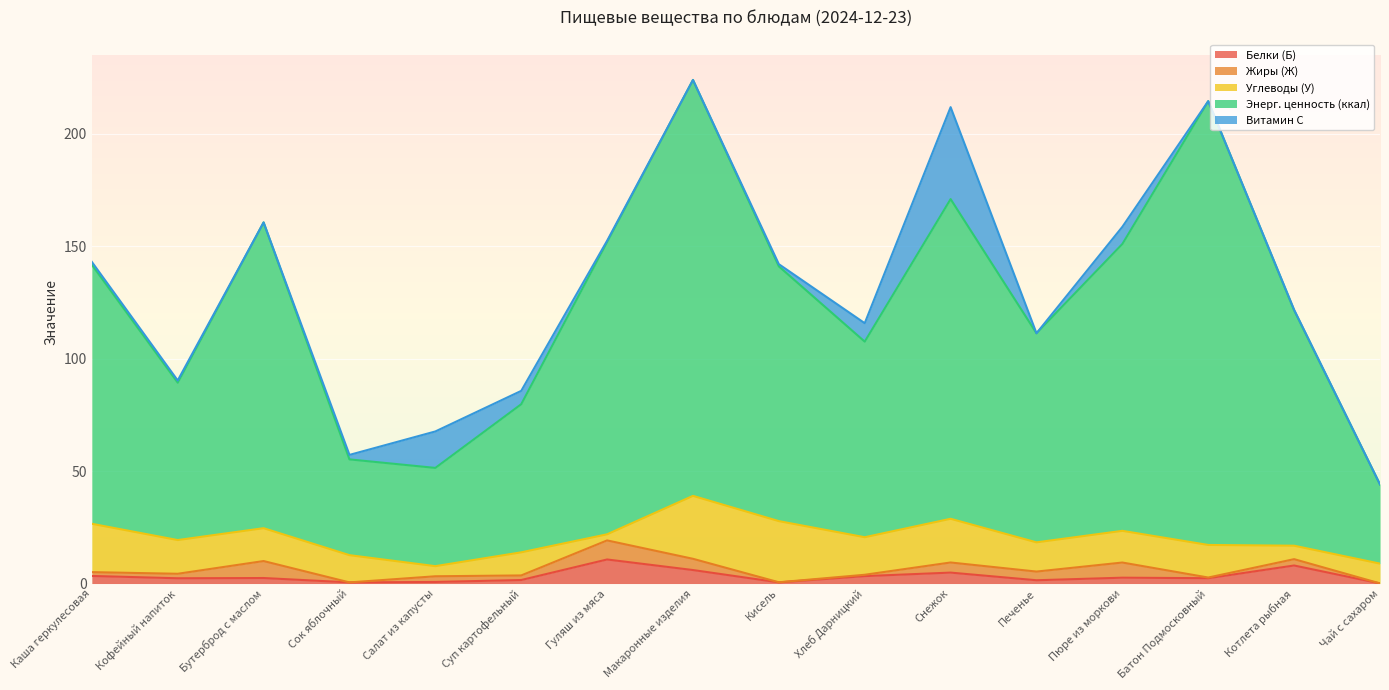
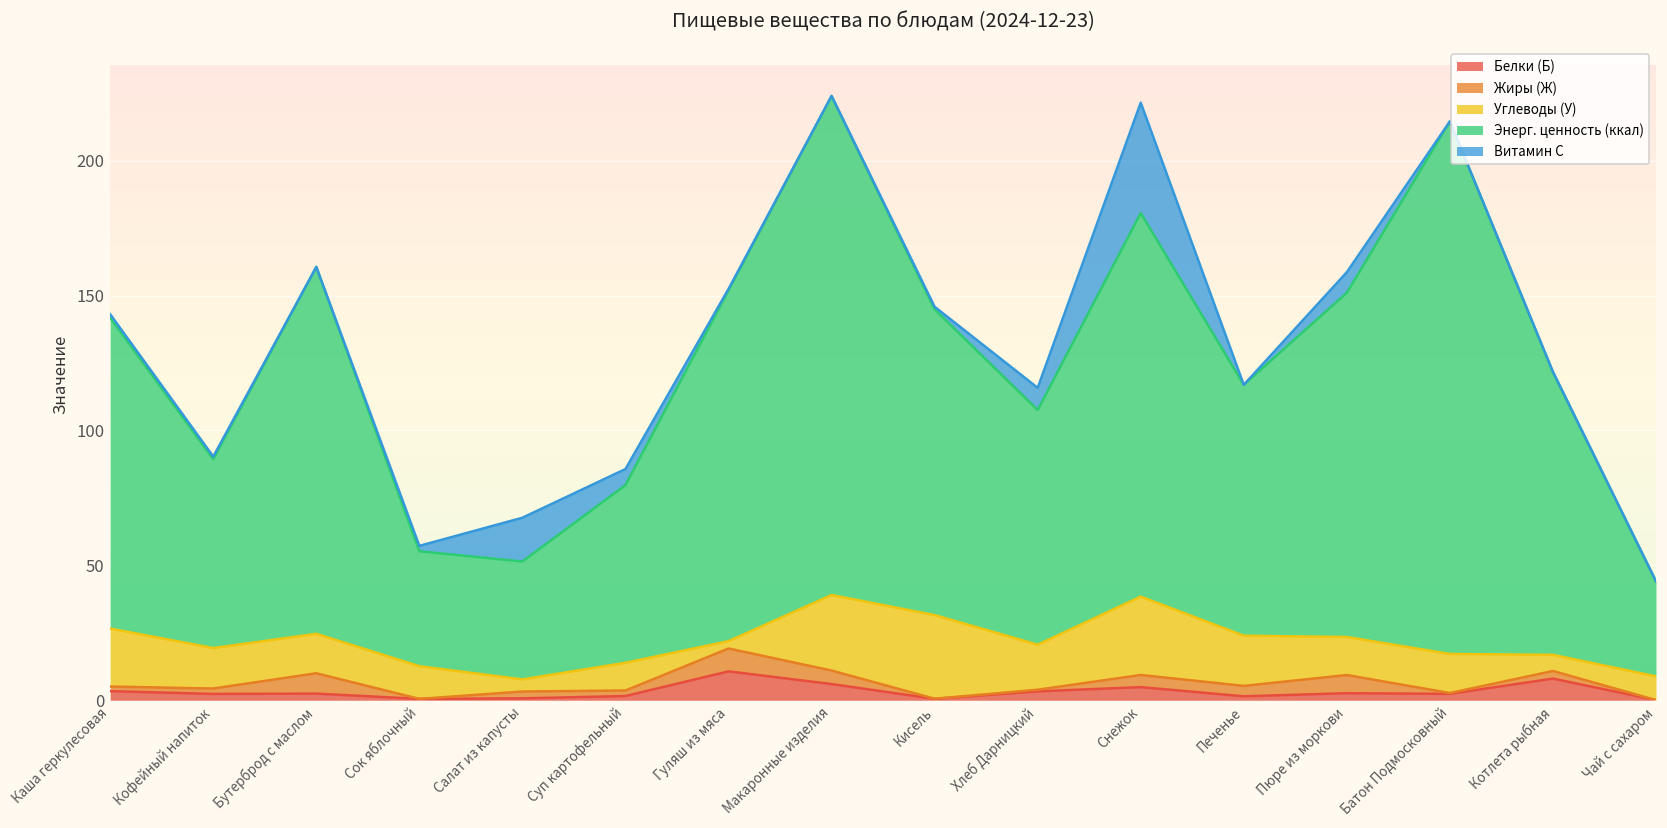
Углеводы (У), Кисель: 27 -> 31
Углеводы (У), Снежок: 19 -> 29
Углеводы (У), Печенье: 13 -> 19
